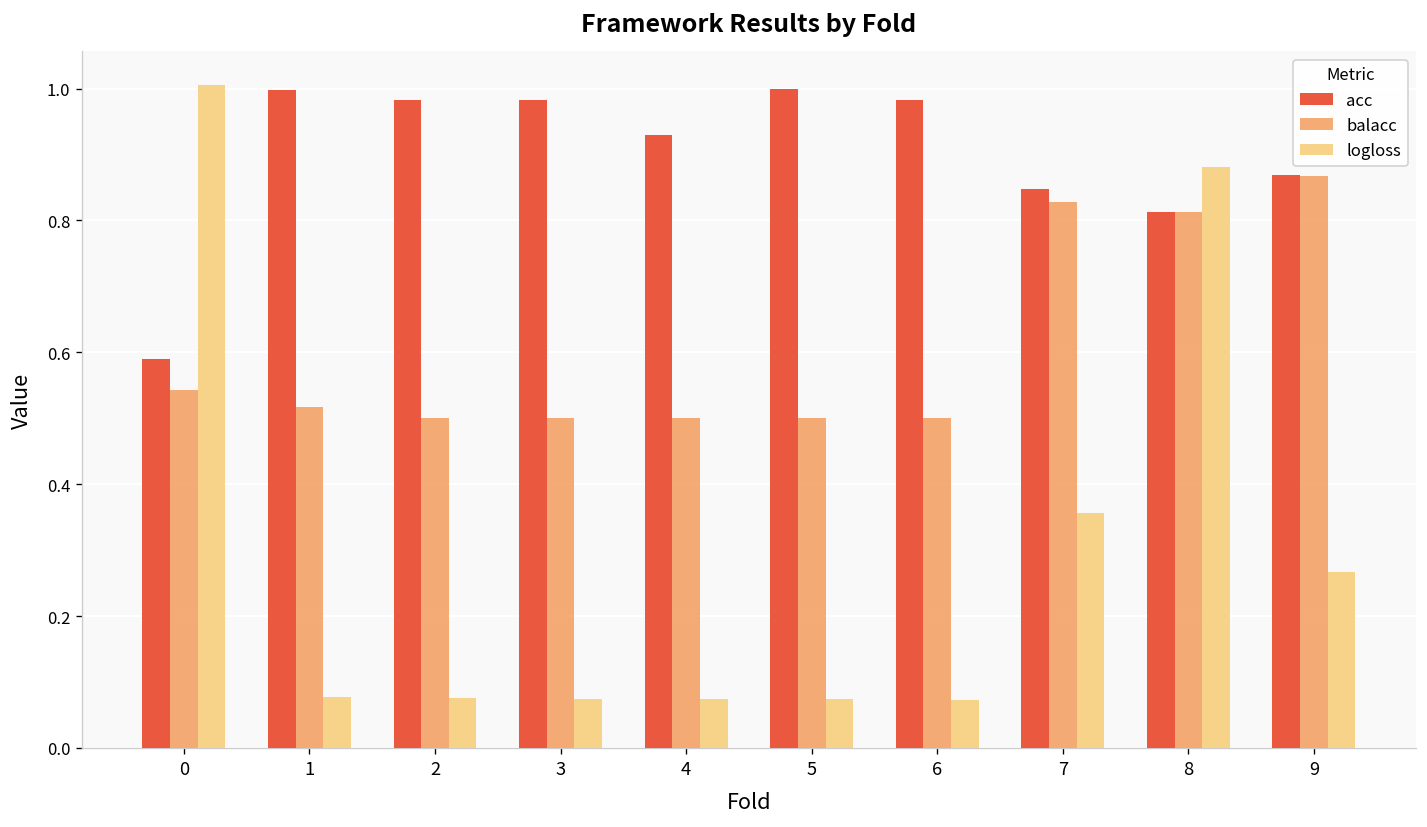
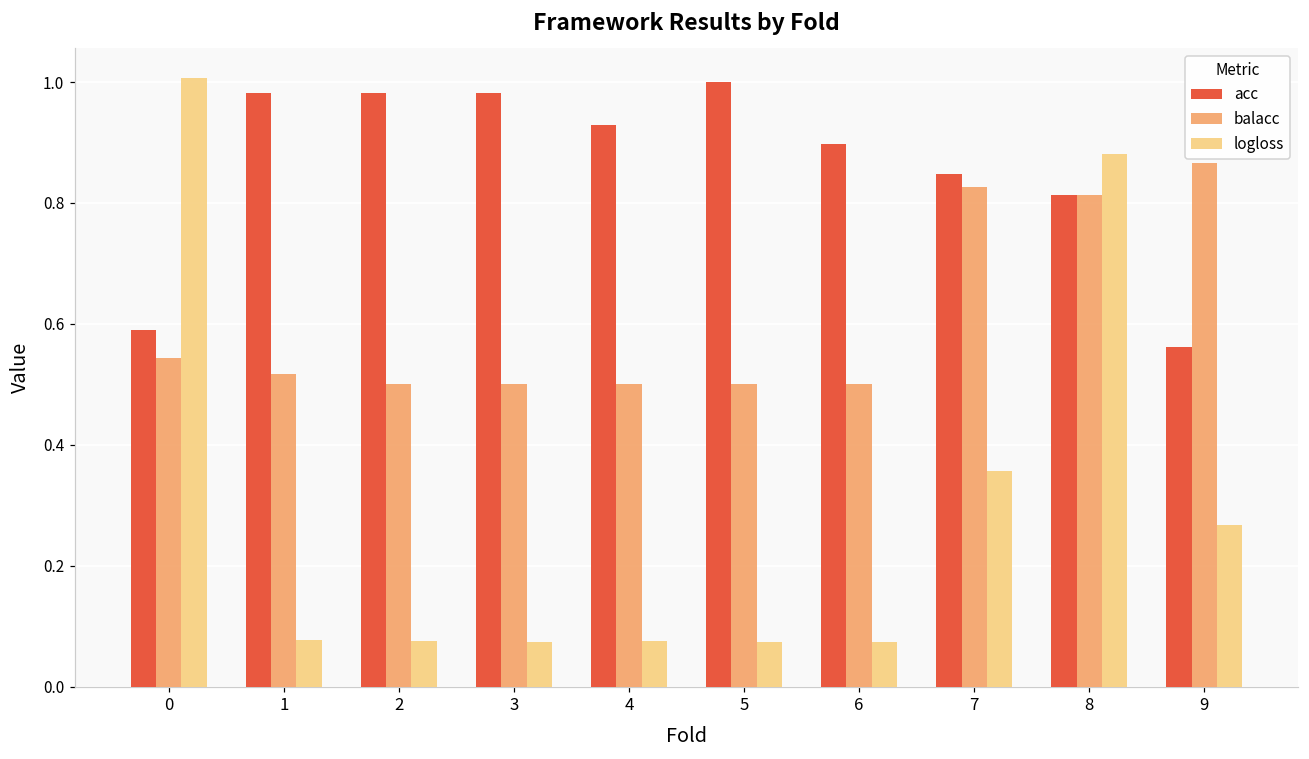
acc, 1: 1.00 -> 0.98
acc, 6: 0.98 -> 0.90
acc, 9: 0.87 -> 0.56
